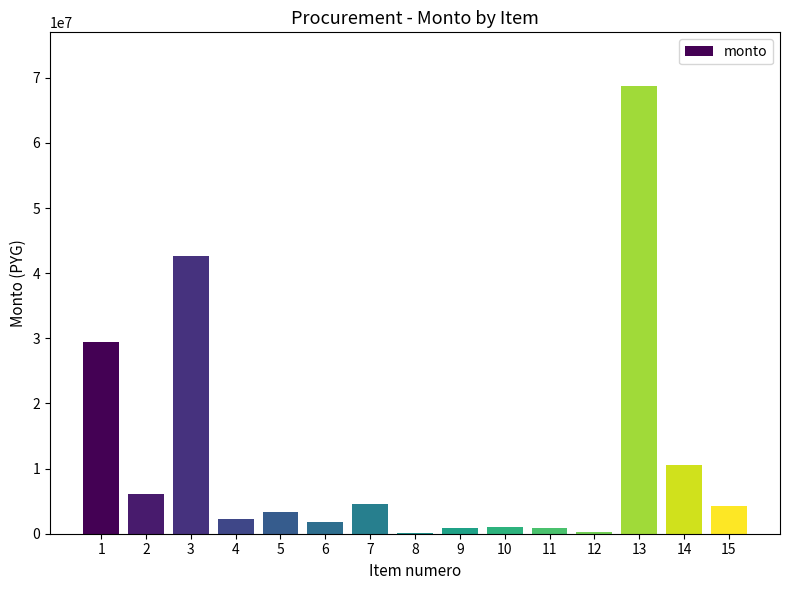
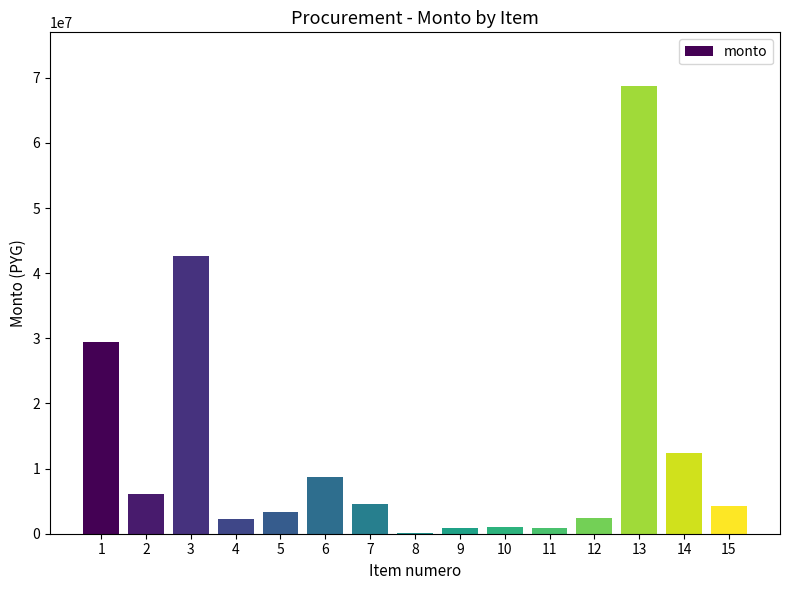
6: 2000000 -> 9000000
12: 0 -> 2000000
14: 11000000 -> 12000000
